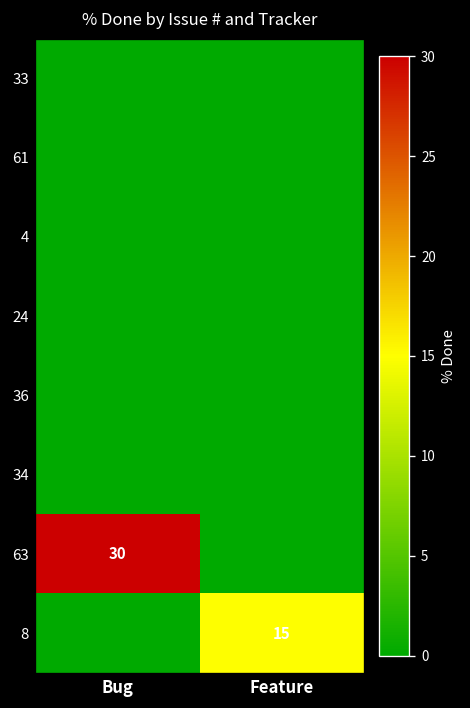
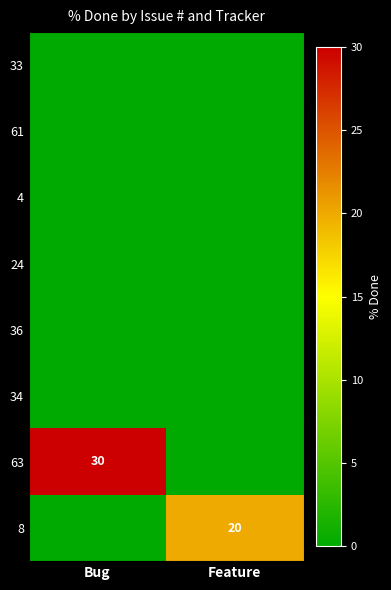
8, Feature: 15 -> 20
